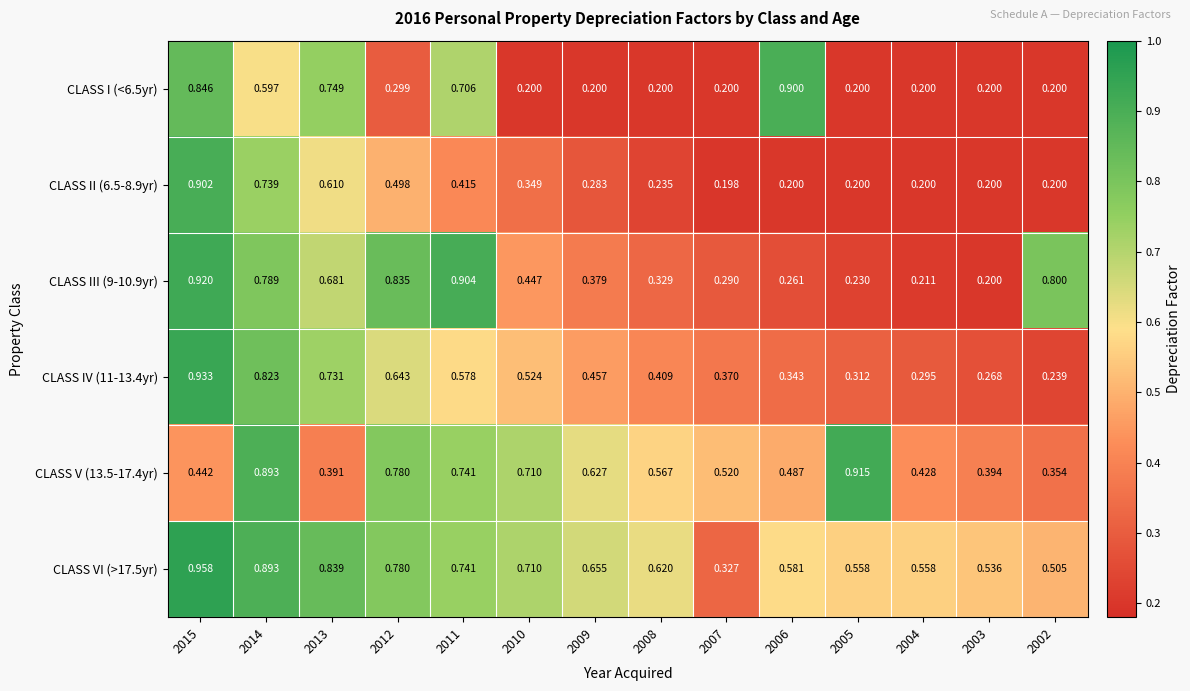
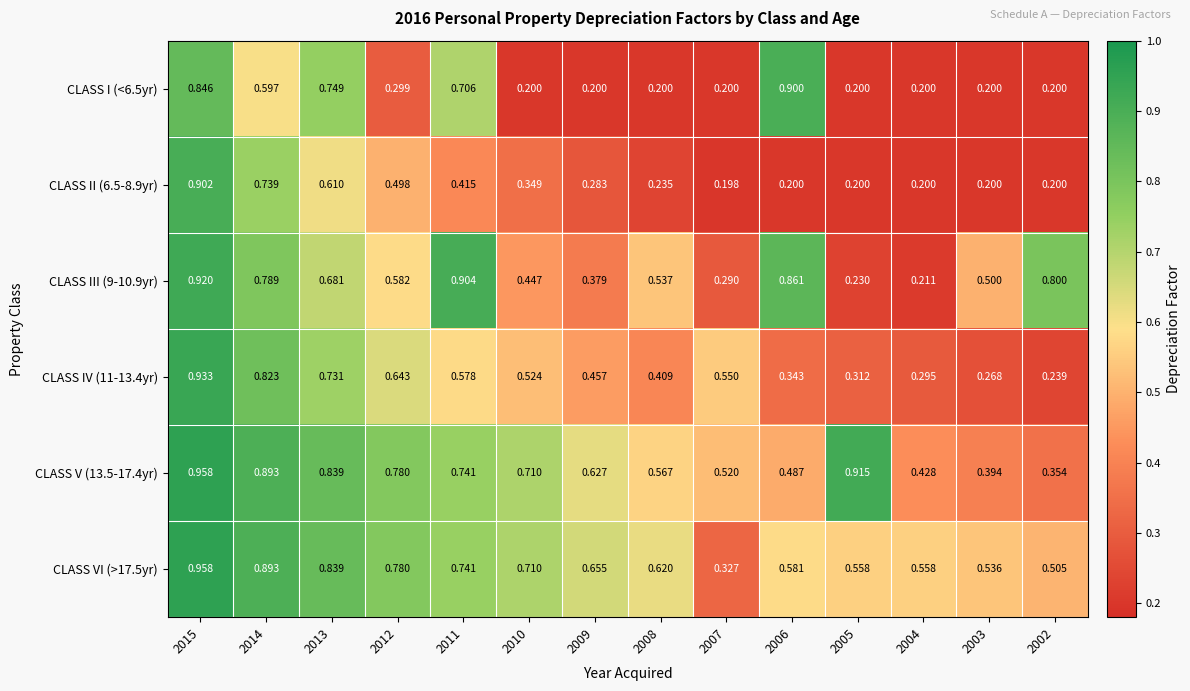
CLASS III (9-10.9yr), 2012: 0.835 -> 0.582
CLASS III (9-10.9yr), 2008: 0.329 -> 0.537
CLASS III (9-10.9yr), 2006: 0.261 -> 0.861
CLASS III (9-10.9yr), 2003: 0.200 -> 0.500
CLASS IV (11-13.4yr), 2007: 0.370 -> 0.550
CLASS V (13.5-17.4yr), 2015: 0.442 -> 0.958
CLASS V (13.5-17.4yr), 2013: 0.391 -> 0.839
